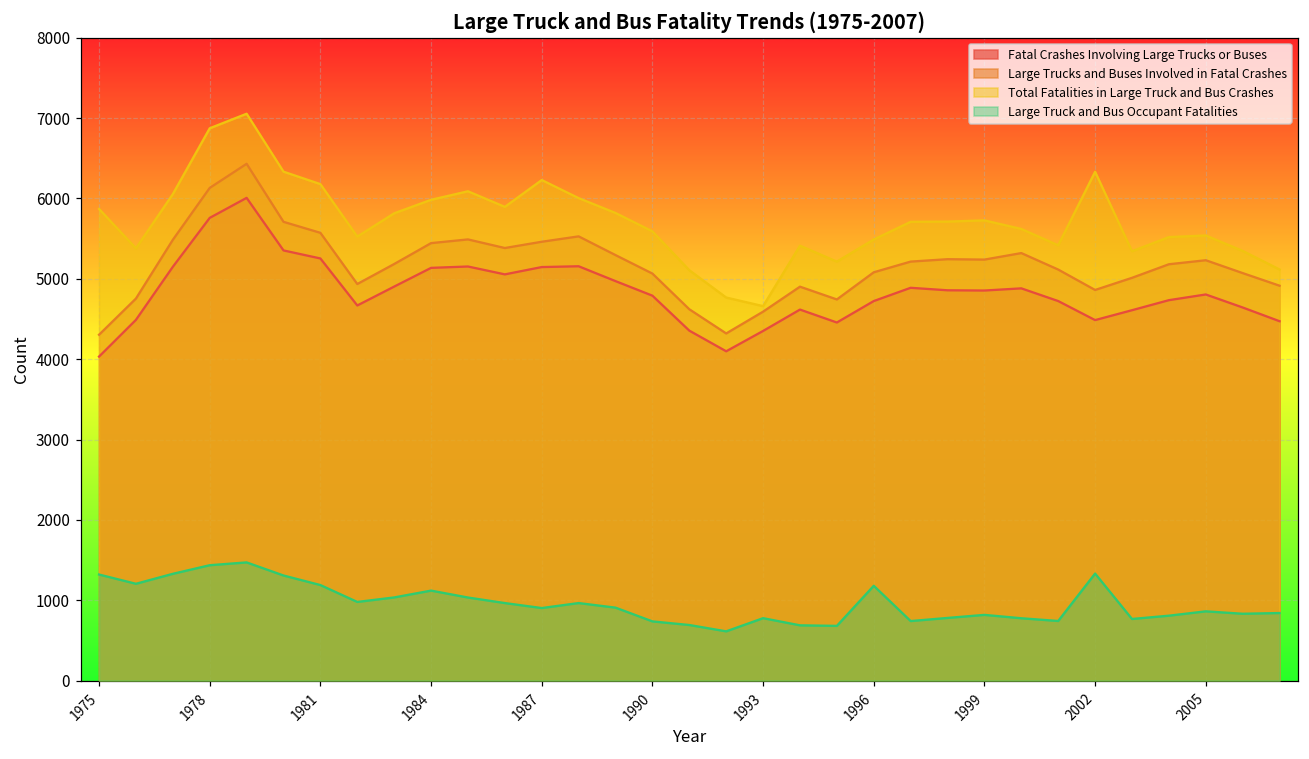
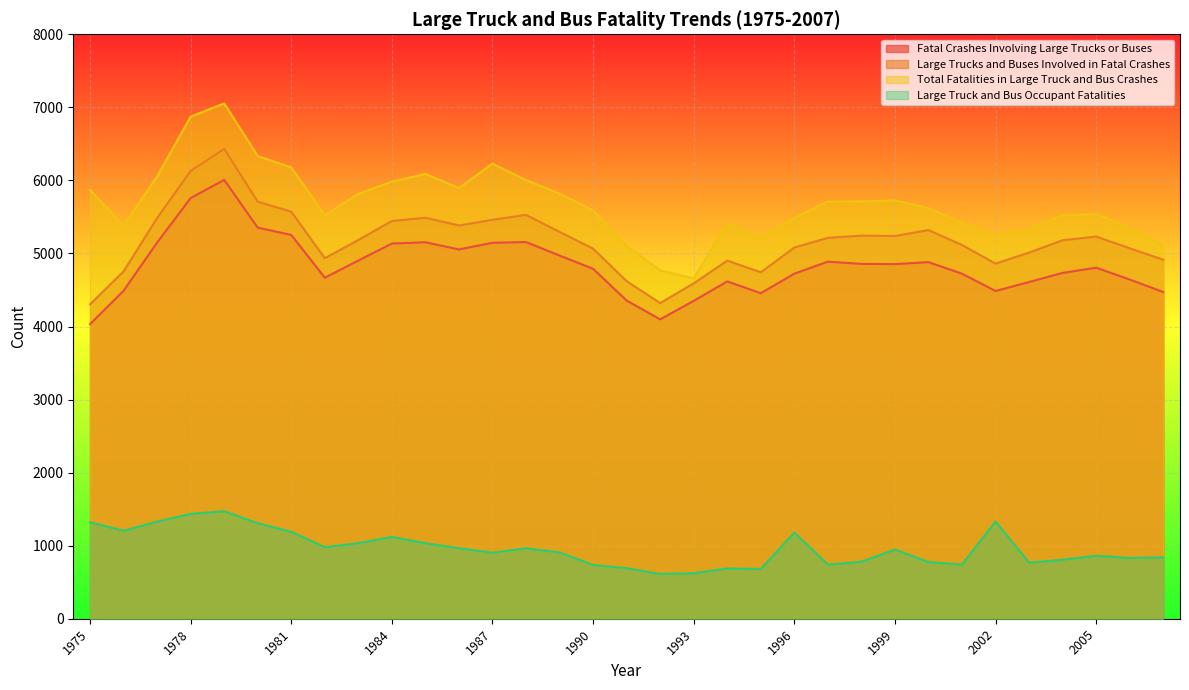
Large Truck and Bus Occupant Fatalities, 1993: 800 -> 600
Large Truck and Bus Occupant Fatalities, 1999: 800 -> 900
Total Fatalities in Large Truck and Bus Crashes, 2002: 6300 -> 5200
